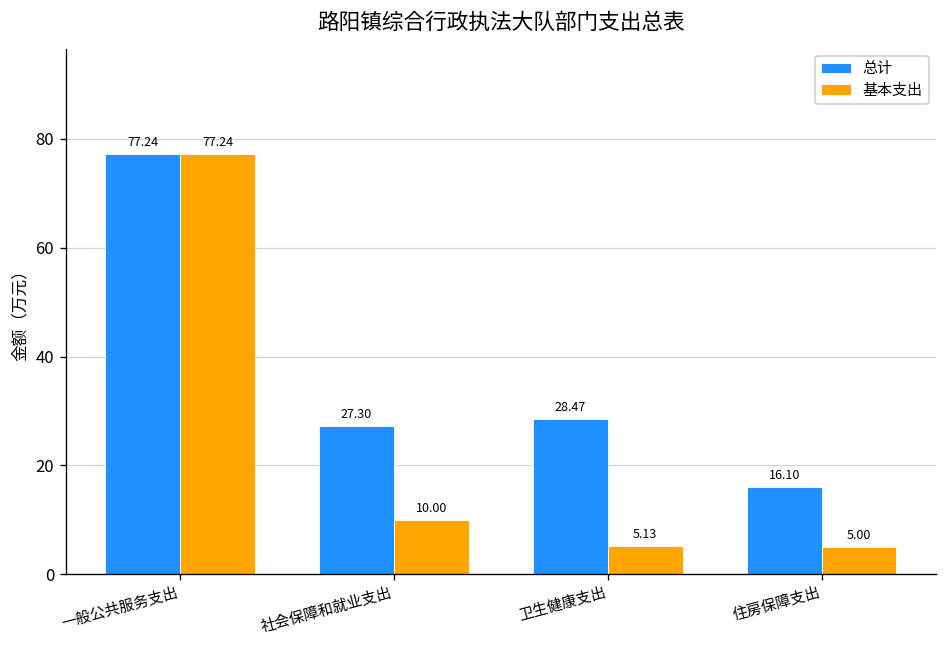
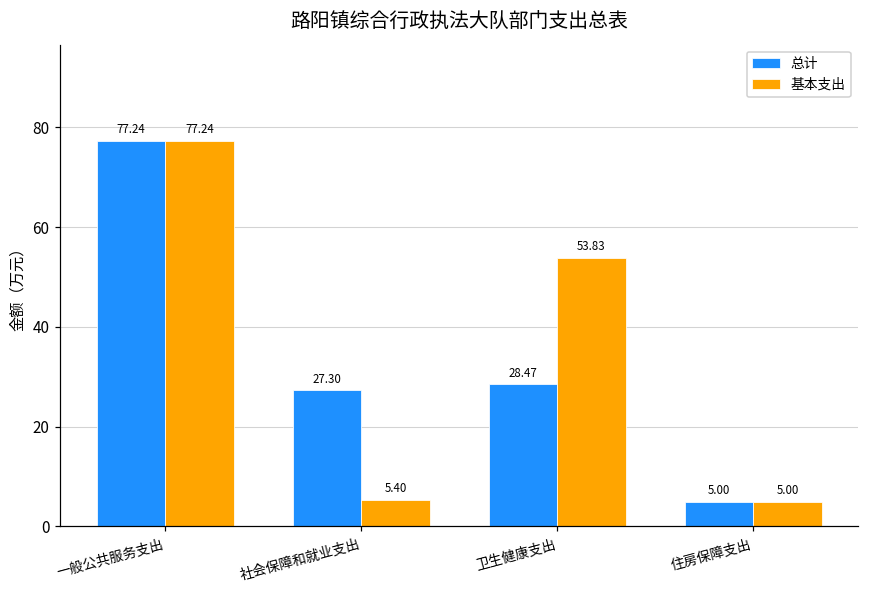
基本支出, 社会保障和就业支出: 10.00 -> 5.40
基本支出, 卫生健康支出: 5.13 -> 53.83
总计, 住房保障支出: 16.10 -> 5.00
